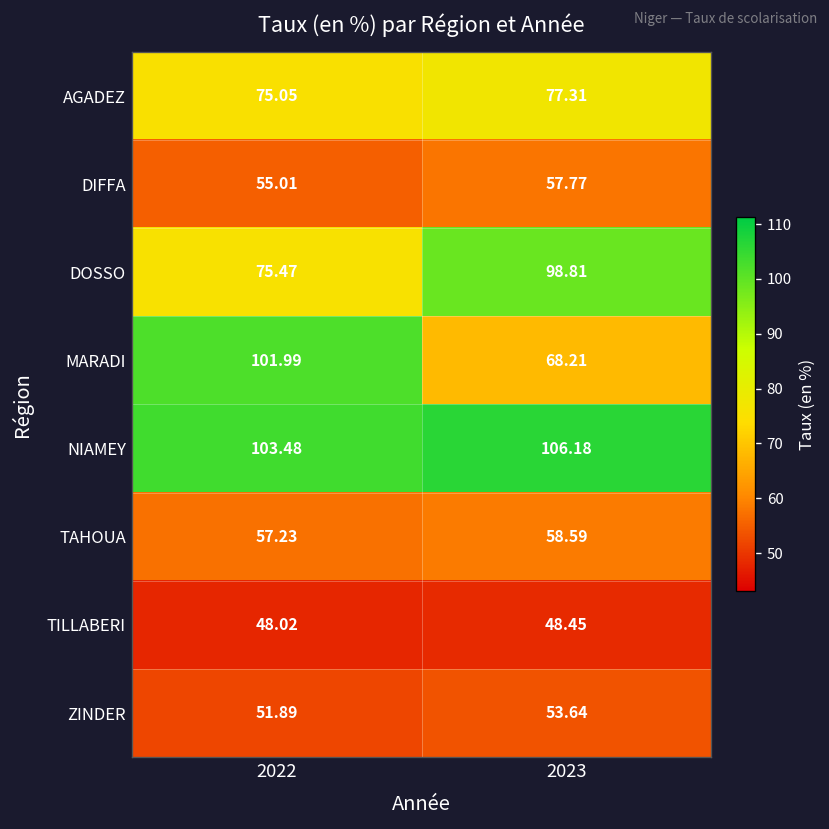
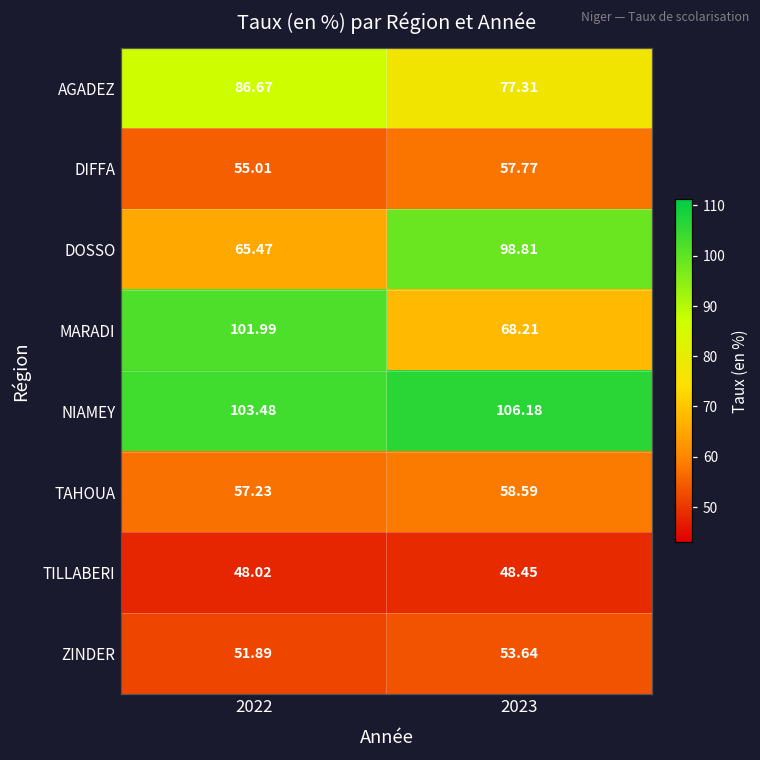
AGADEZ, 2022: 75.05 -> 86.67
DOSSO, 2022: 75.47 -> 65.47
